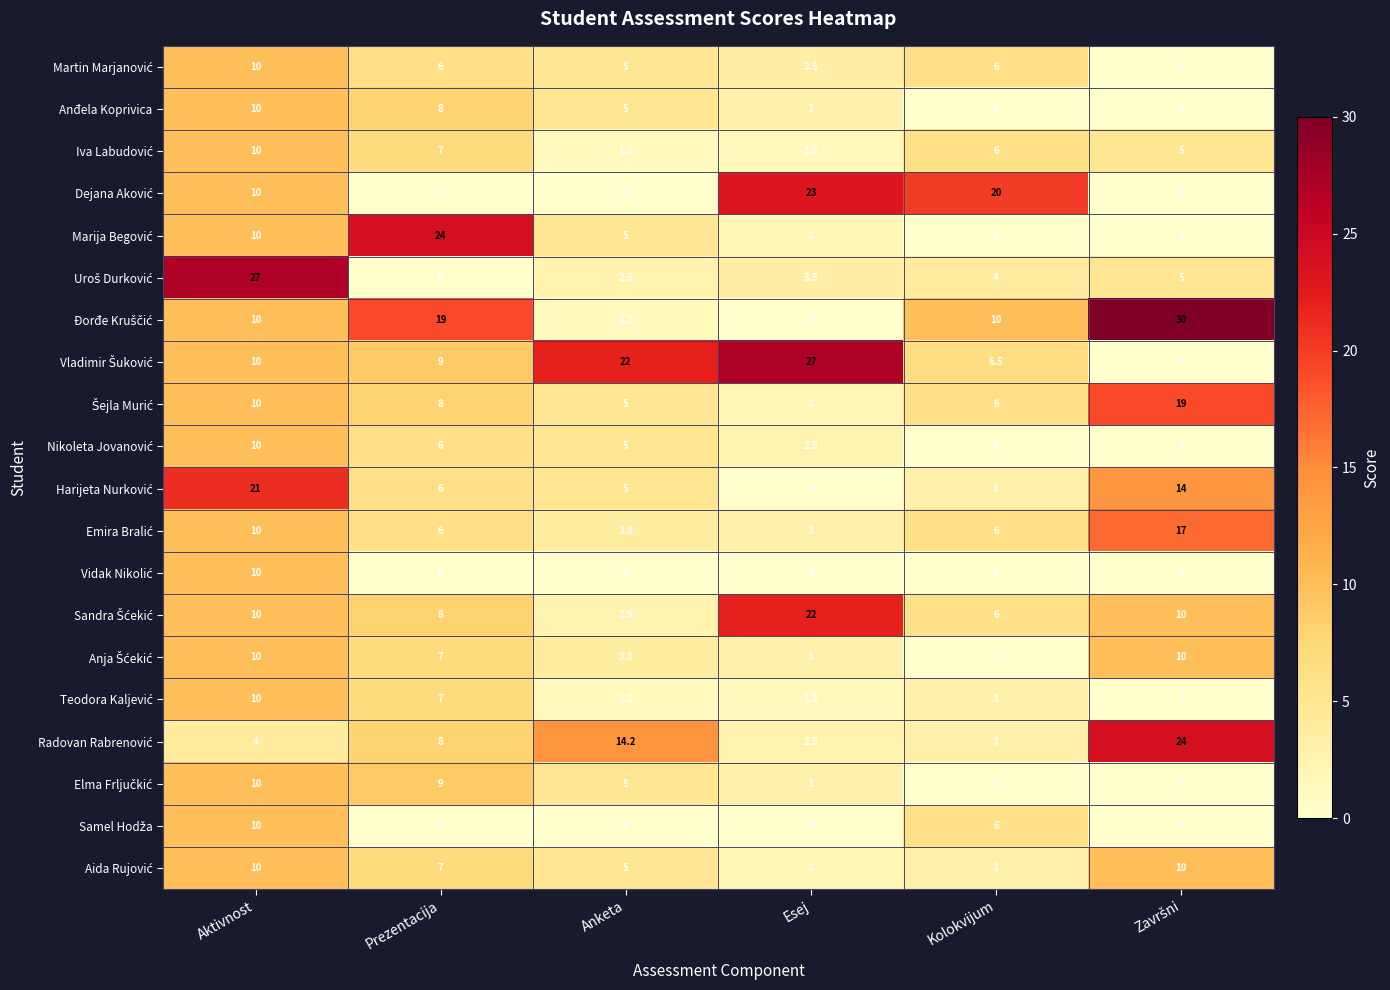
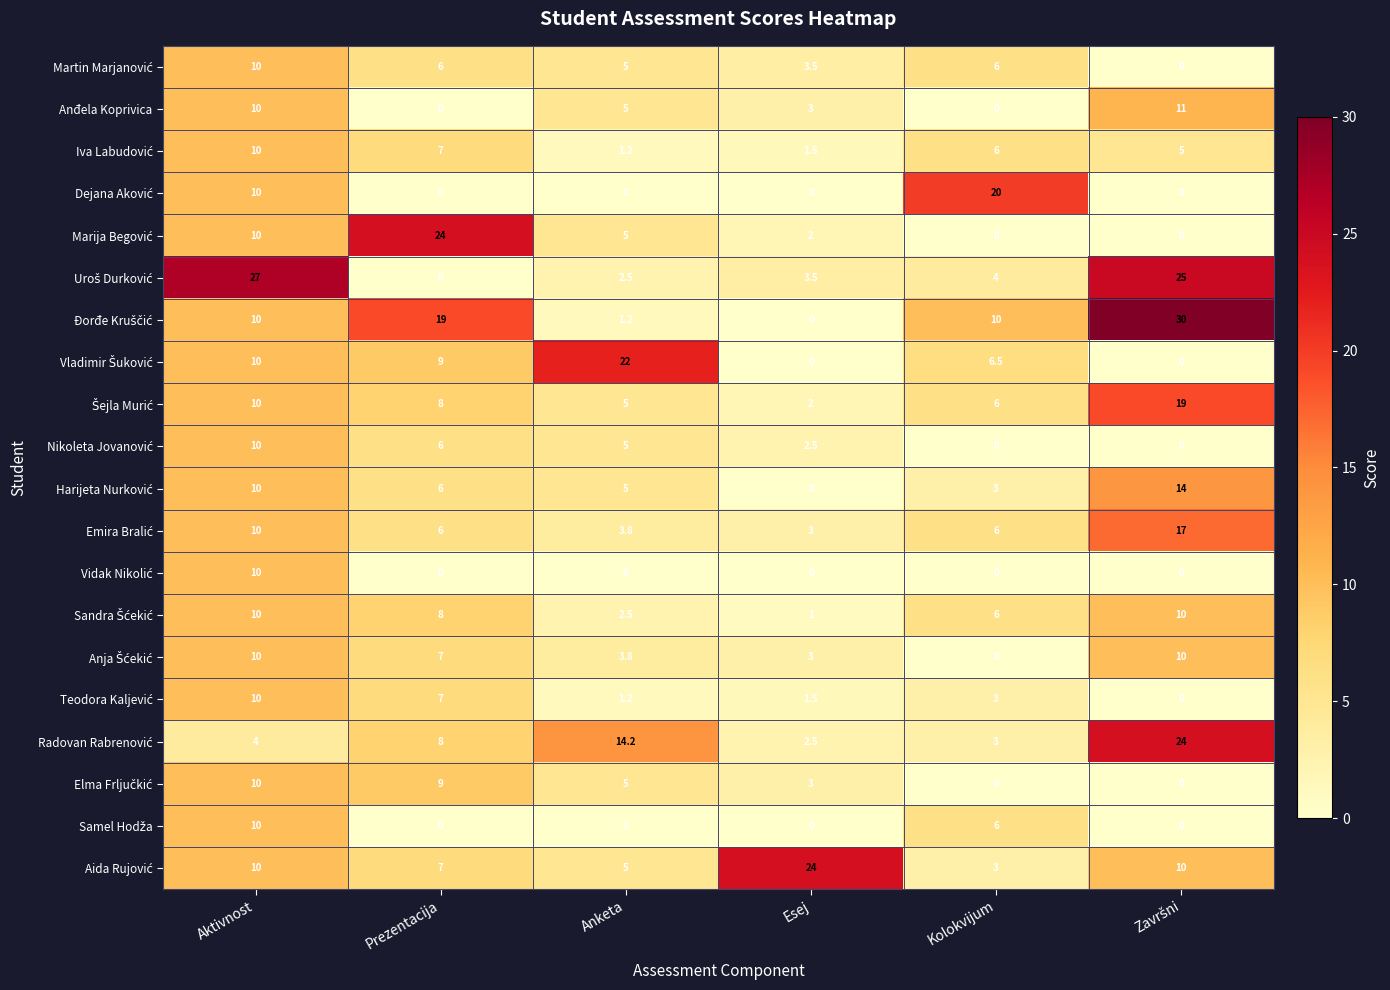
Anđela Koprivica, Prezentacija: 8 -> 0
Anđela Koprivica, Završni: 0 -> 11
Dejana Aković, Esej: 23 -> 0
Uroš Durković, Završni: 5 -> 25
Vladimir Šuković, Esej: 27 -> 0
Harijeta Nurković, Aktivnost: 21 -> 10
Sandra Šćekić, Esej: 22 -> 1
Aida Rujović, Esej: 2 -> 24
